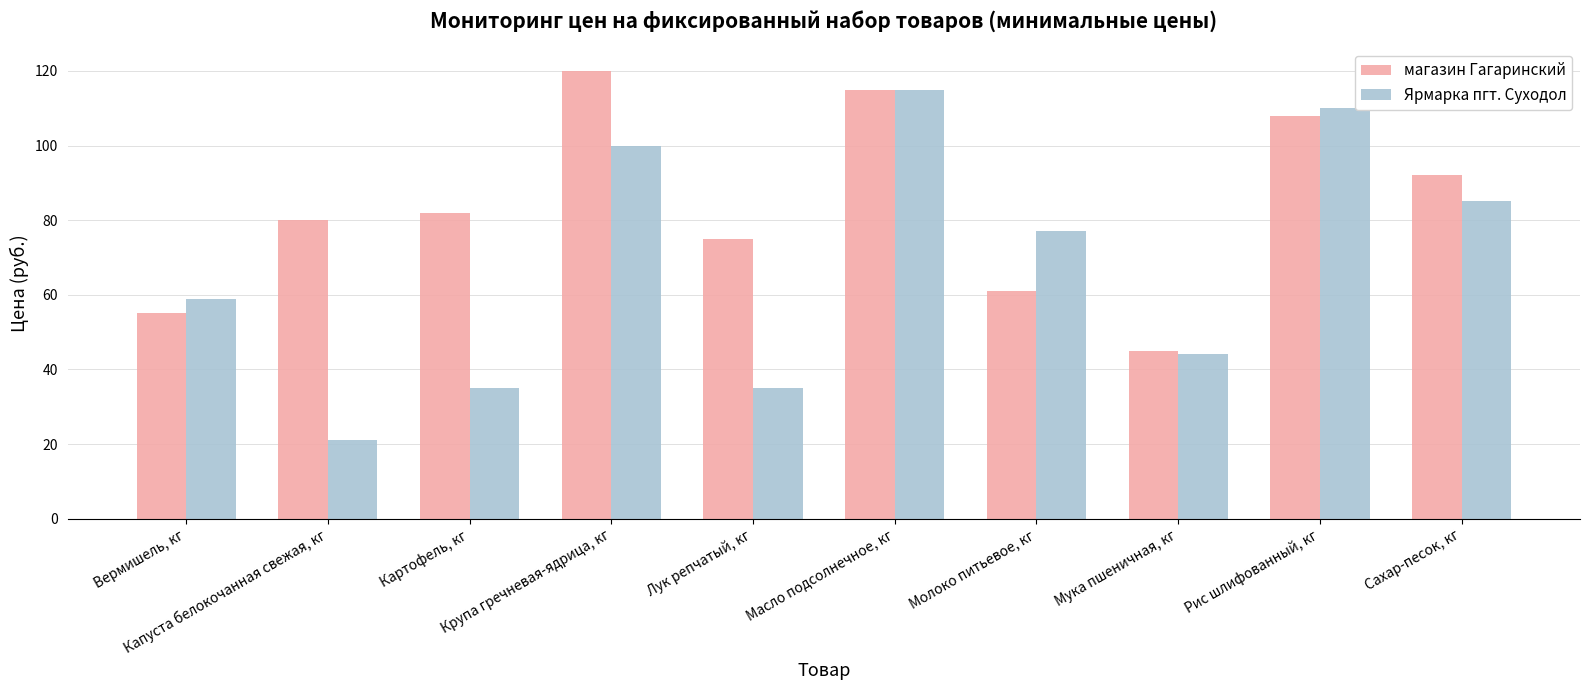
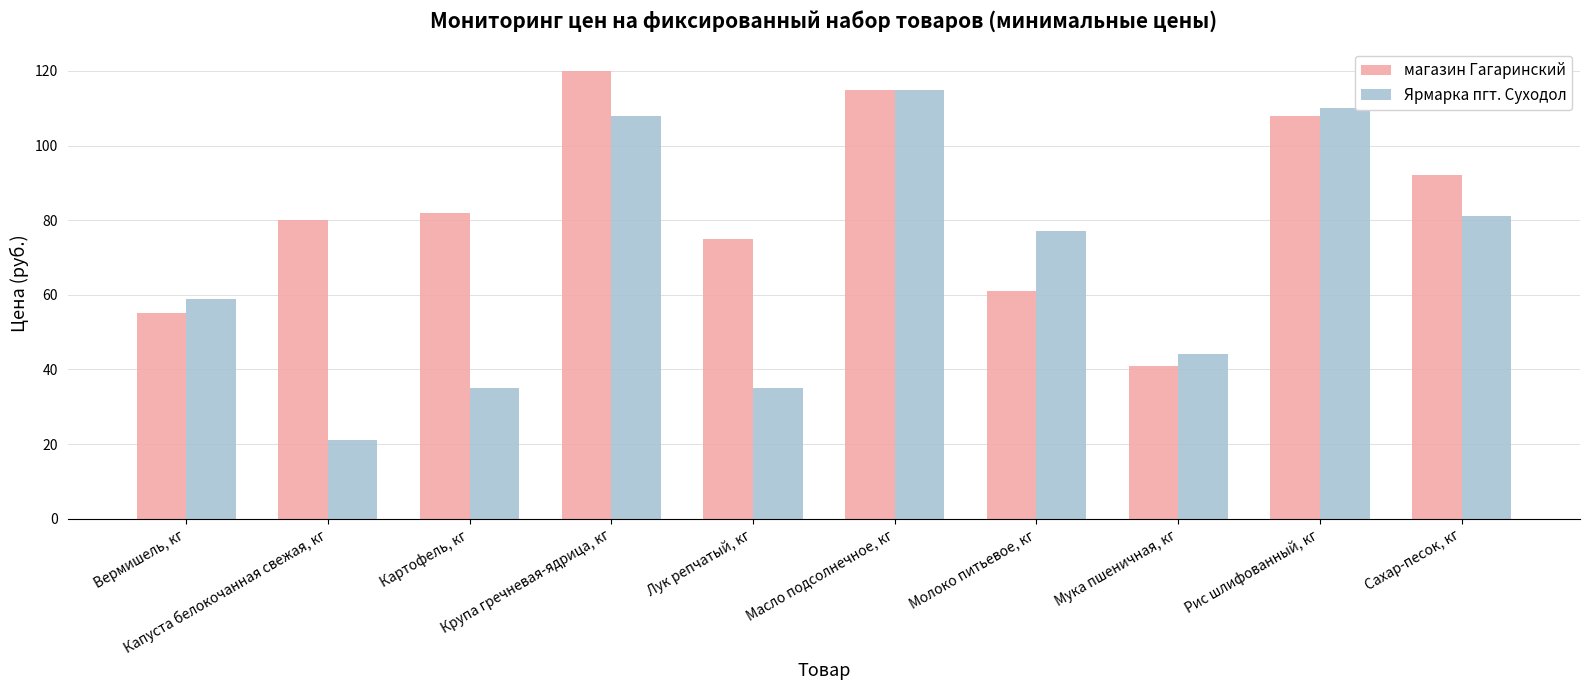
Ярмарка пгт. Суходол, Крупа гречневая-ядрица, кг: 100 -> 108
магазин Гагаринский, Мука пшеничная, кг: 45 -> 41
Ярмарка пгт. Суходол, Сахар-песок, кг: 85 -> 81
